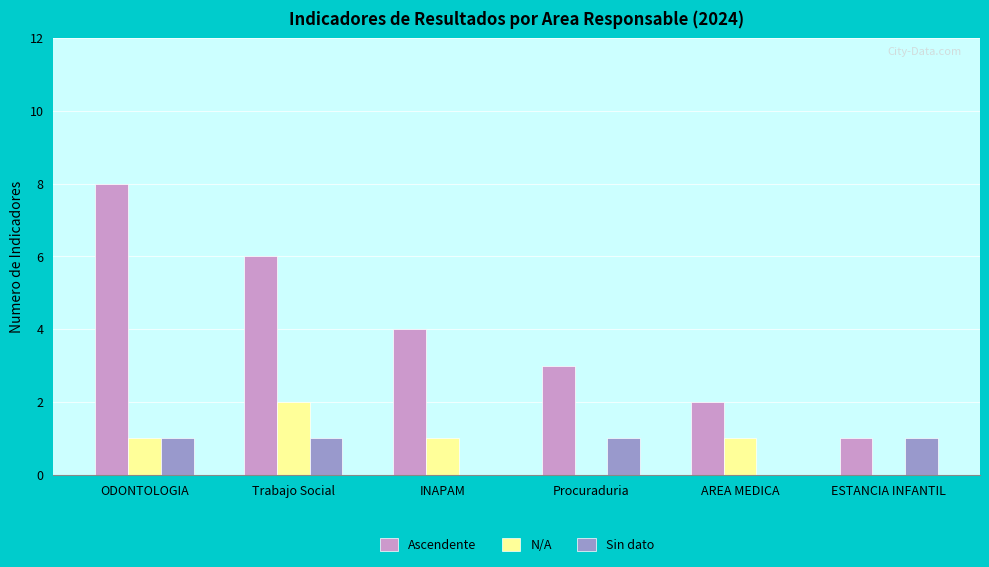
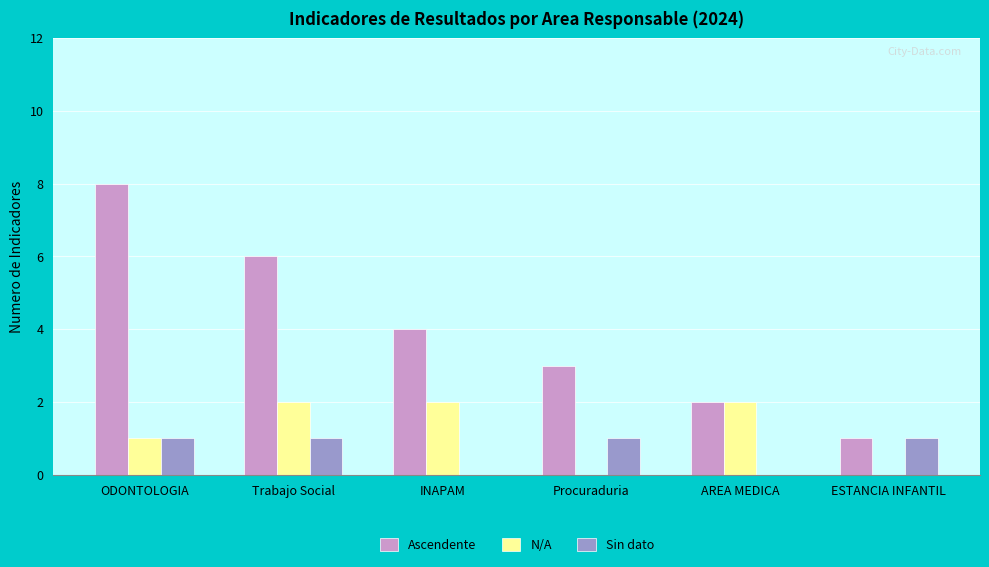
N/A, INAPAM: 1 -> 2
N/A, AREA MEDICA: 1 -> 2
